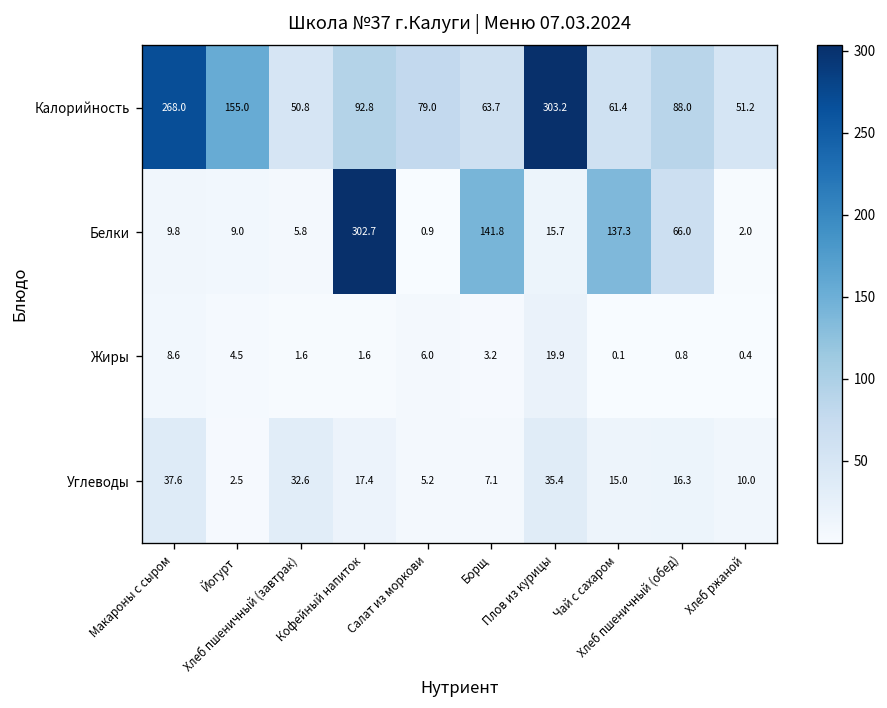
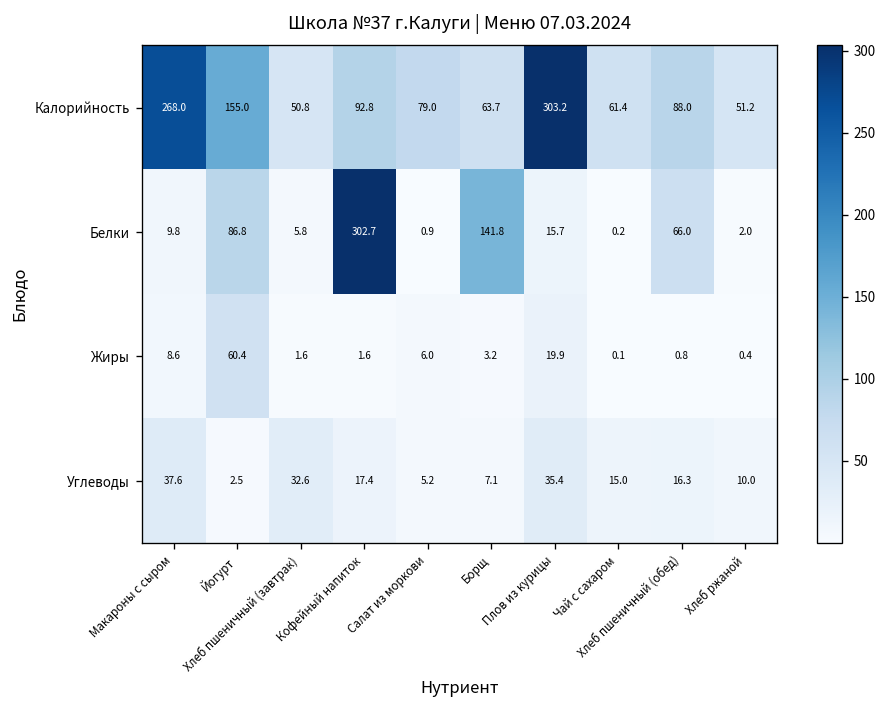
Белки, Йогурт: 9.0 -> 86.8
Белки, Чай с сахаром: 137.3 -> 0.2
Жиры, Йогурт: 4.5 -> 60.4
